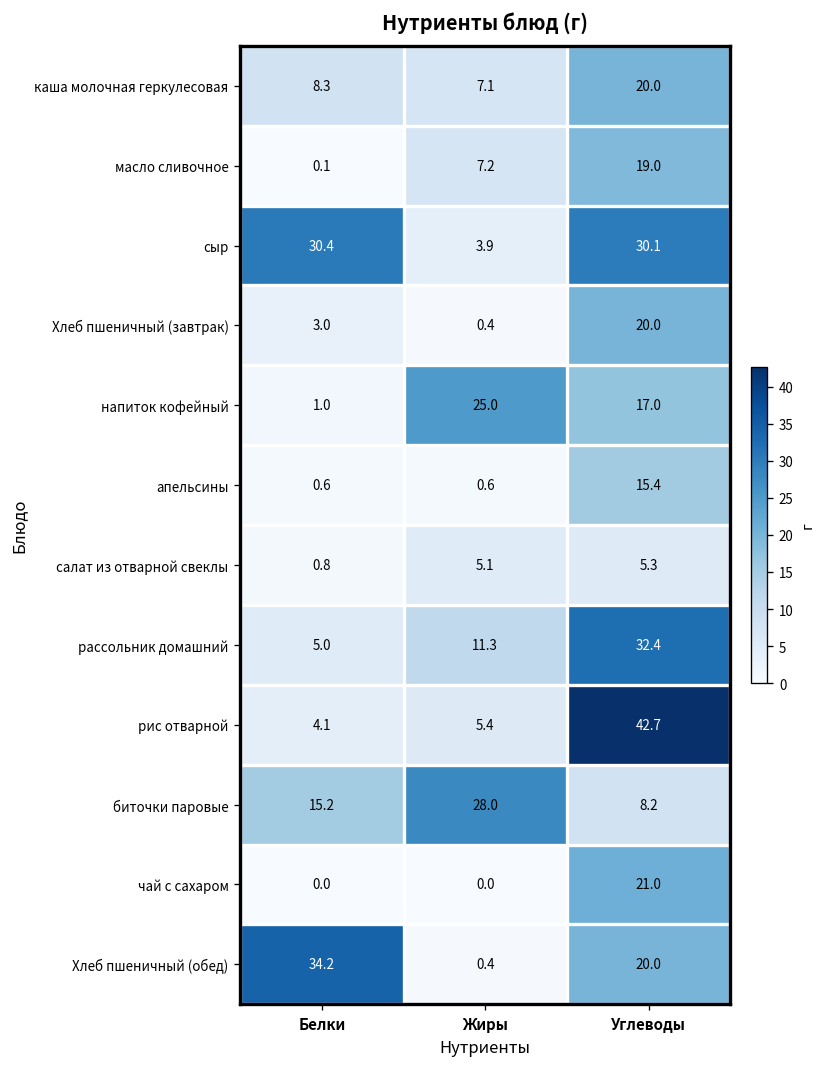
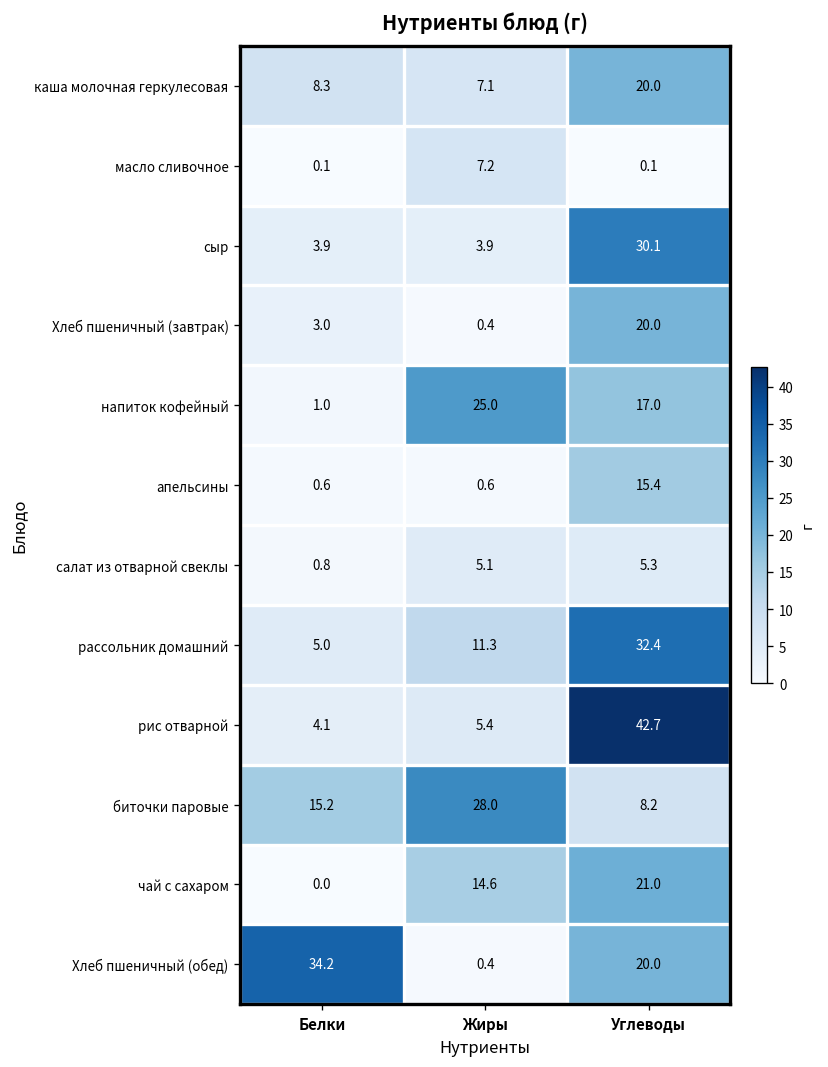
масло сливочное, Углеводы: 19.0 -> 0.1
сыр, Белки: 30.4 -> 3.9
чай с сахаром, Жиры: 0.0 -> 14.6
